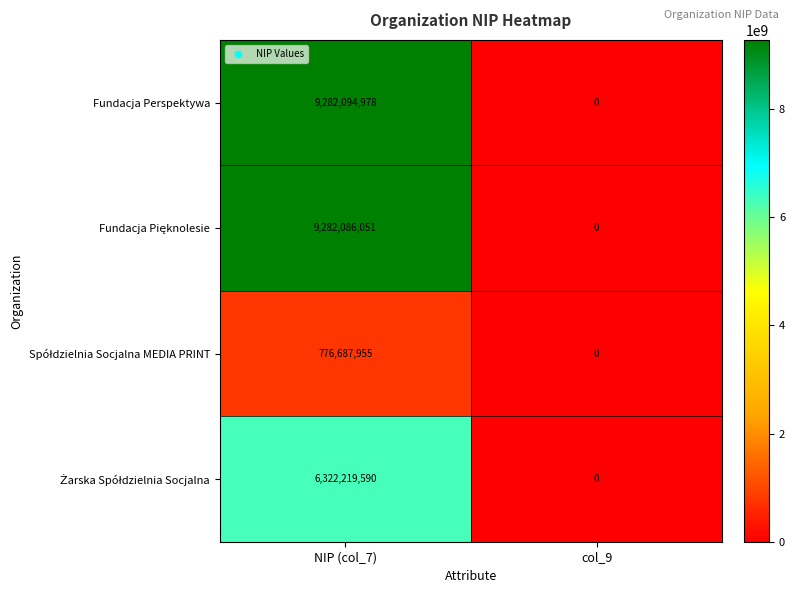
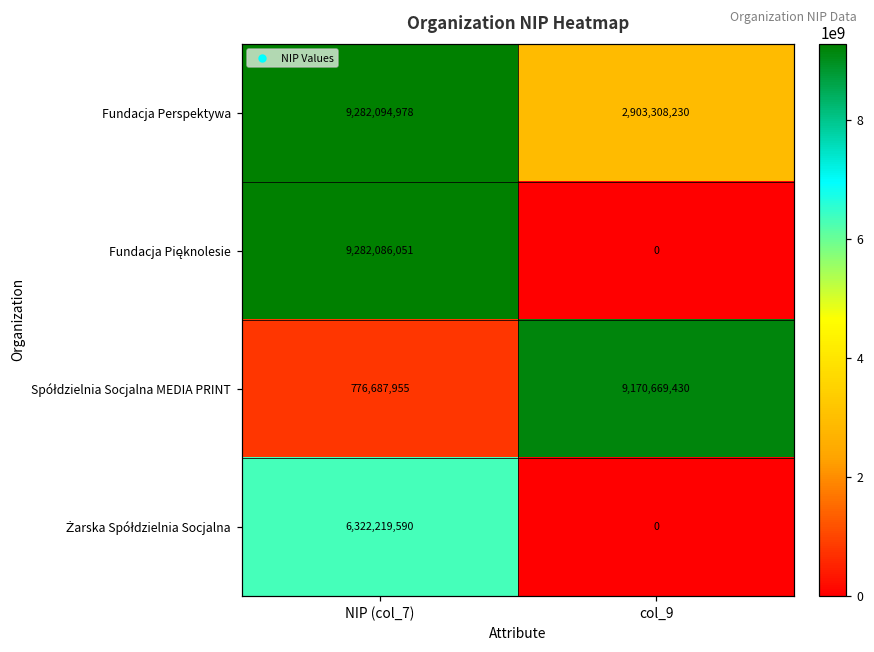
Fundacja Perspektywa, col_9: 0 -> 2,903,308,230
Spółdzielnia Socjalna MEDIA PRINT, col_9: 0 -> 9,170,669,430
